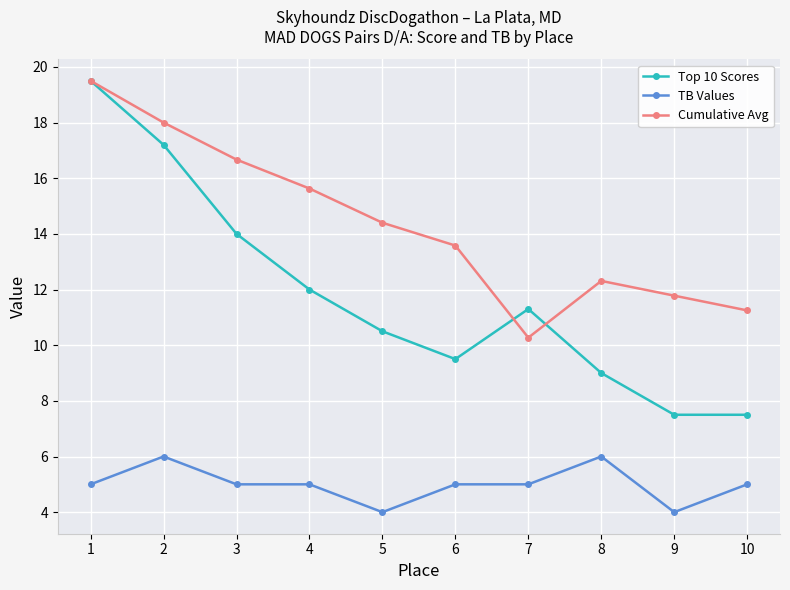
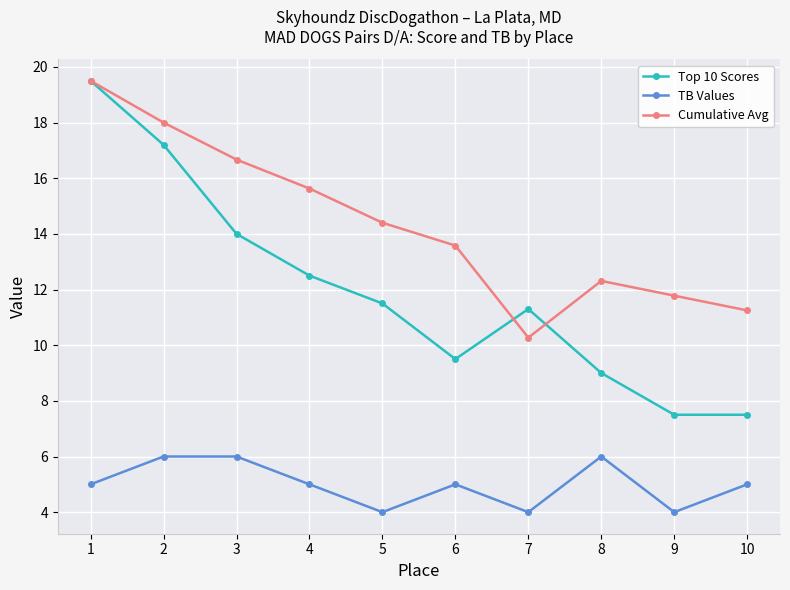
TB Values, 3: 5 -> 6
Top 10 Scores, 4: 12.0 -> 12.5
Top 10 Scores, 5: 10.5 -> 11.5
TB Values, 7: 5 -> 4
